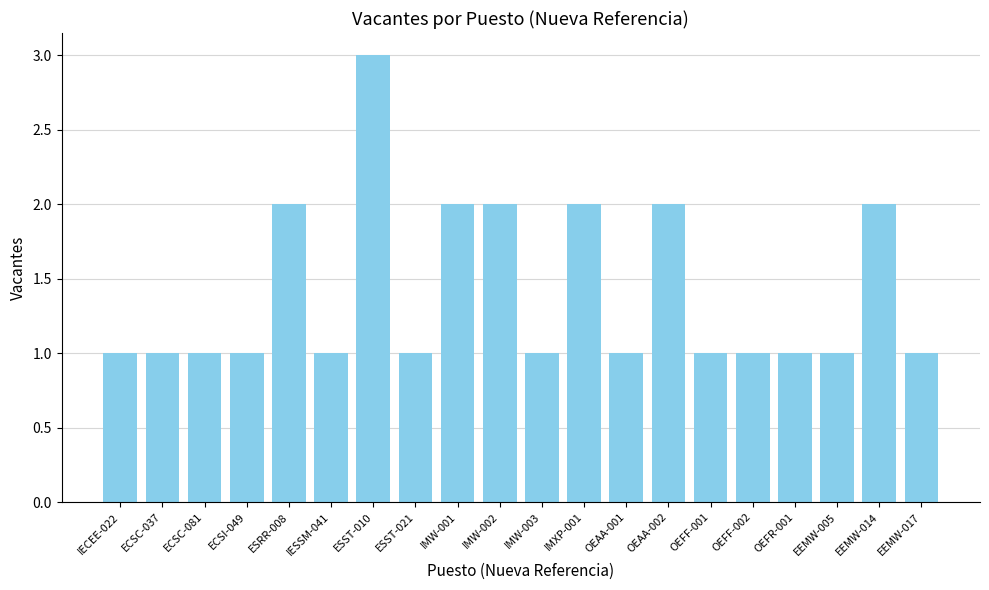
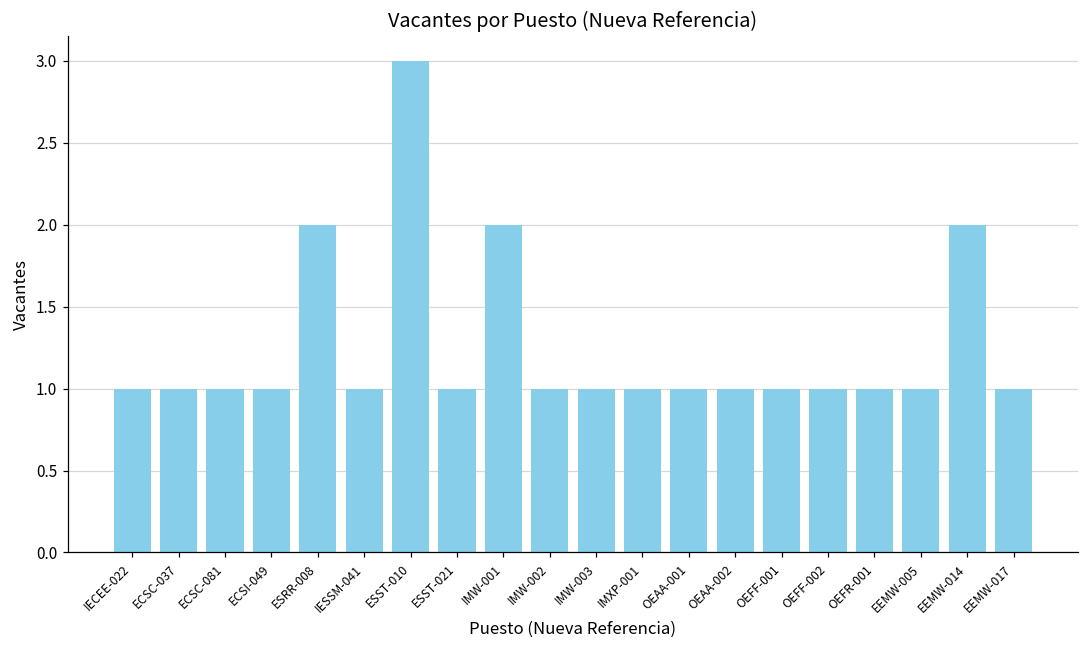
IMW-002: 2 -> 1
IMXP-001: 2 -> 1
OEAA-002: 2 -> 1
